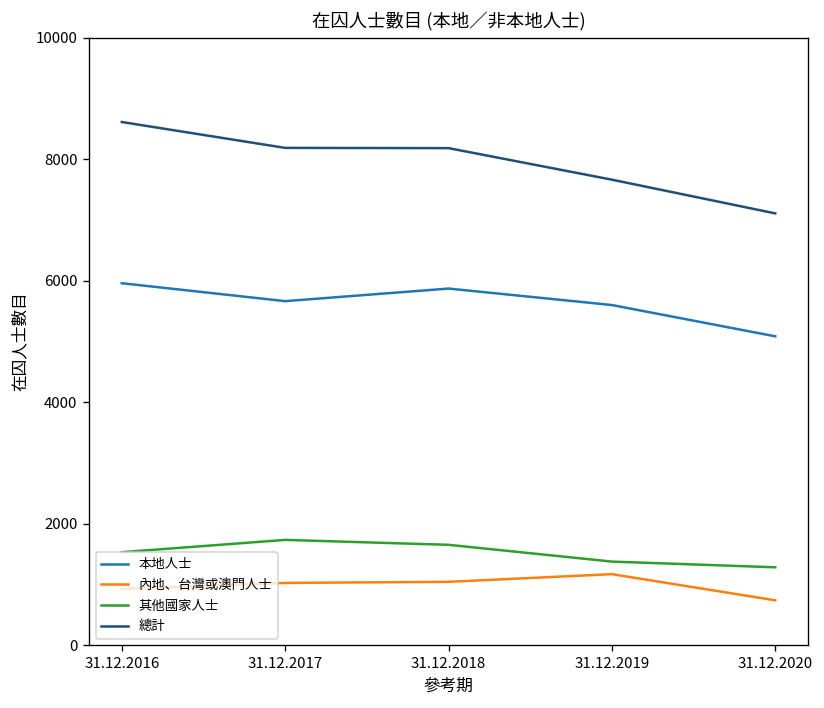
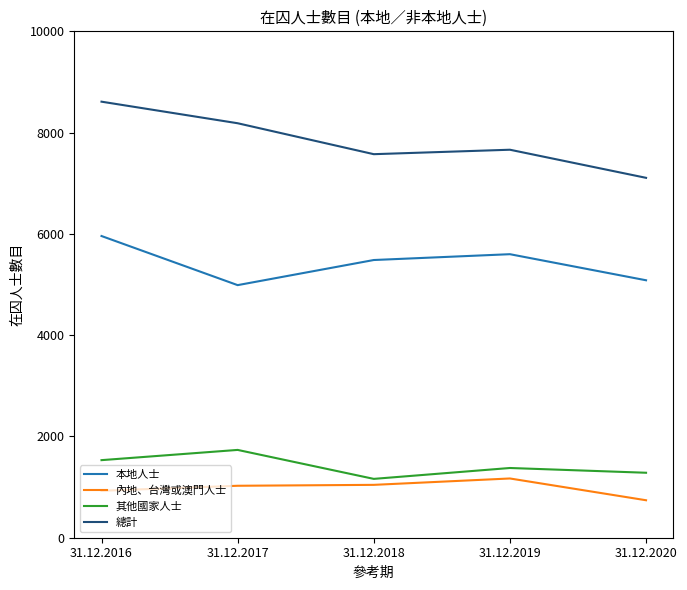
本地人士, 31.12.2017: 5700 -> 5000
本地人士, 31.12.2018: 5900 -> 5500
其他國家人士, 31.12.2018: 1700 -> 1200
總計, 31.12.2018: 8200 -> 7600
